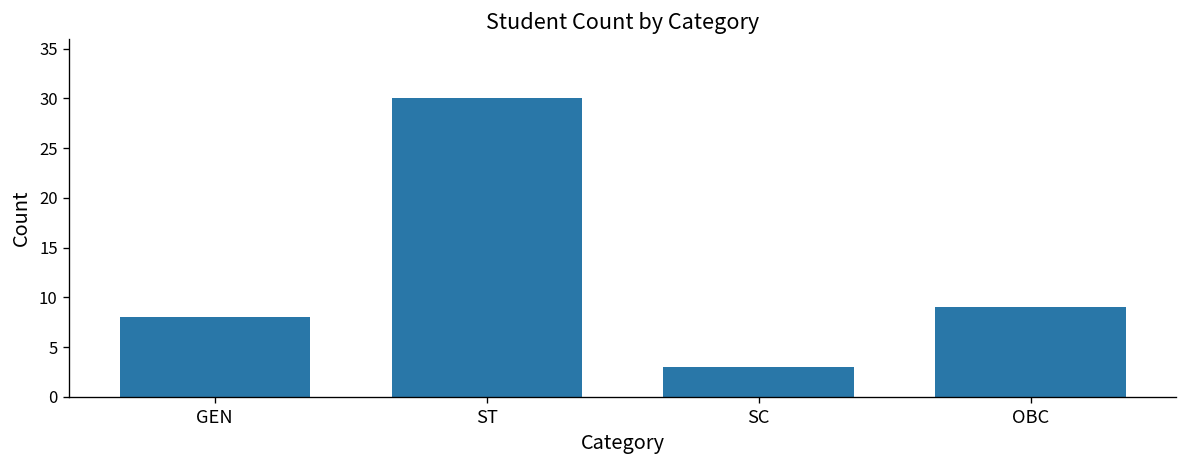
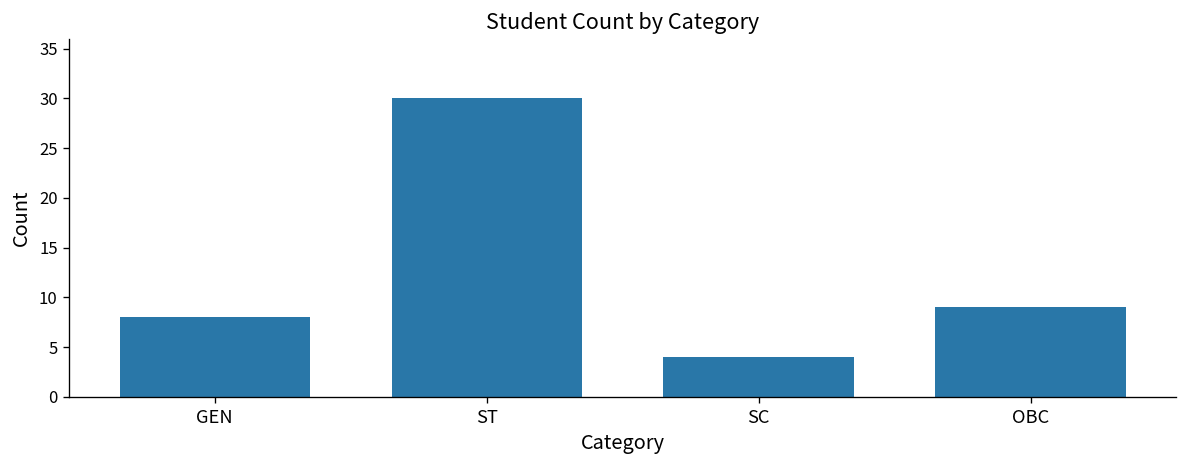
SC: 3 -> 4
